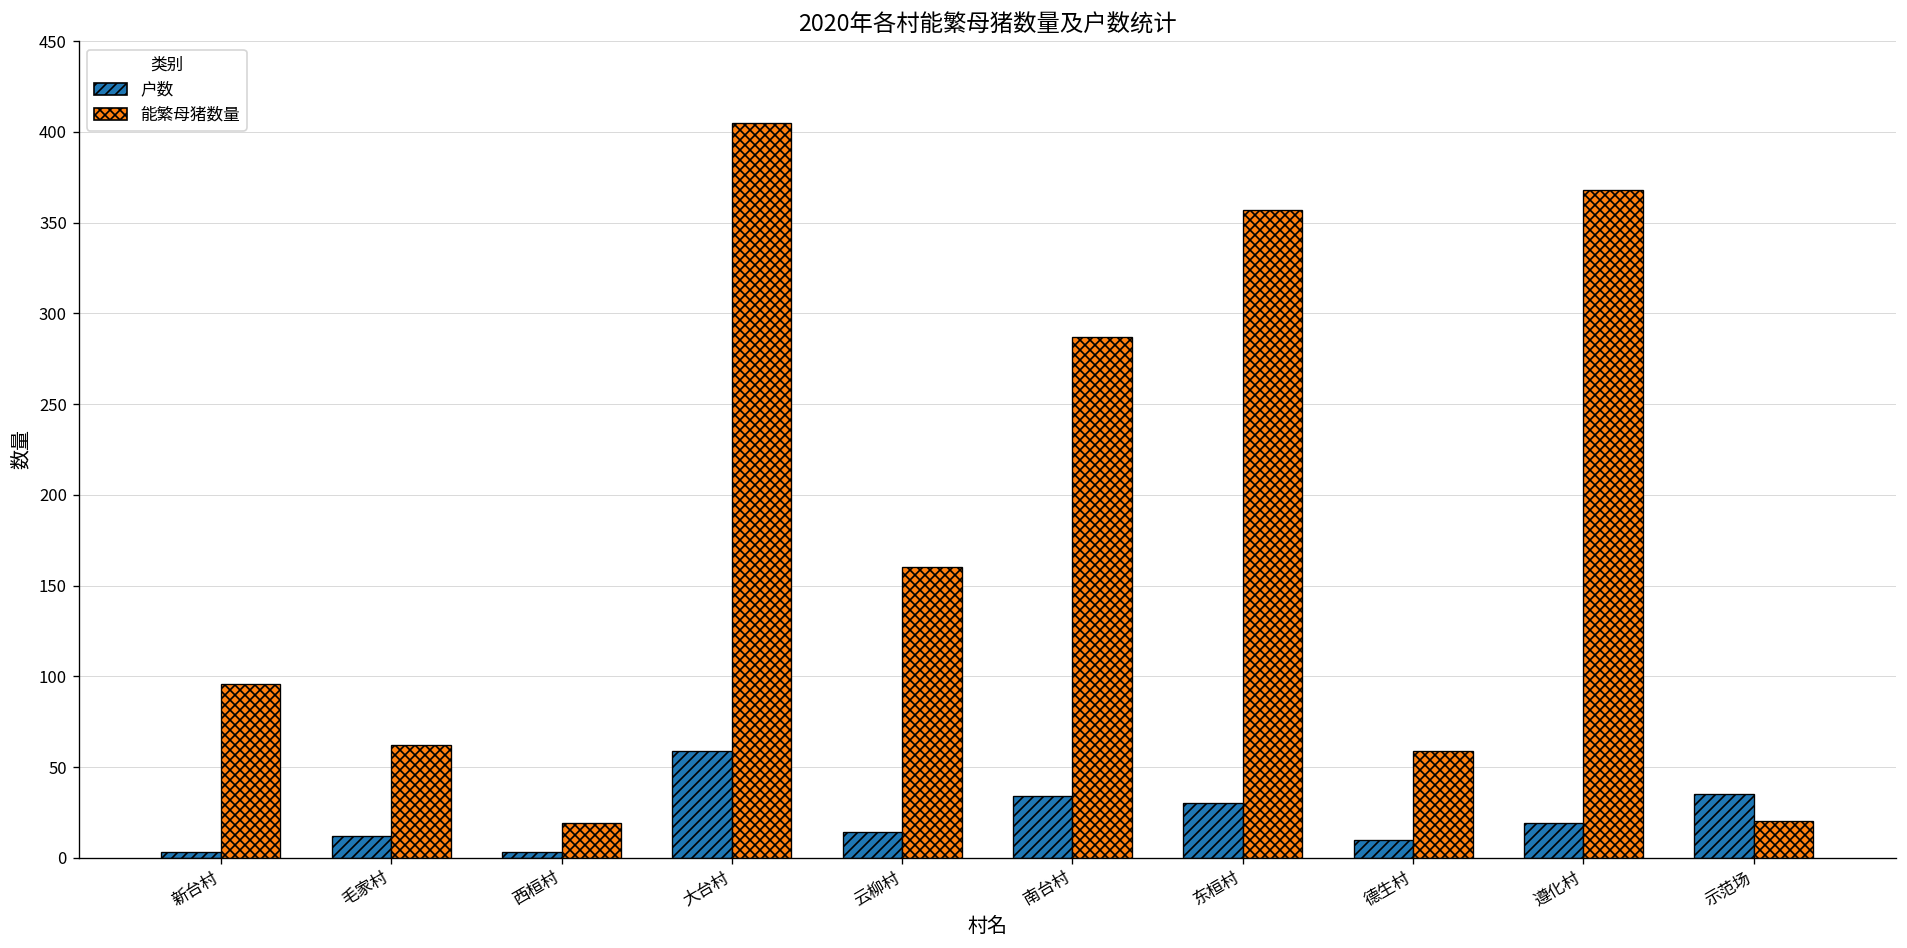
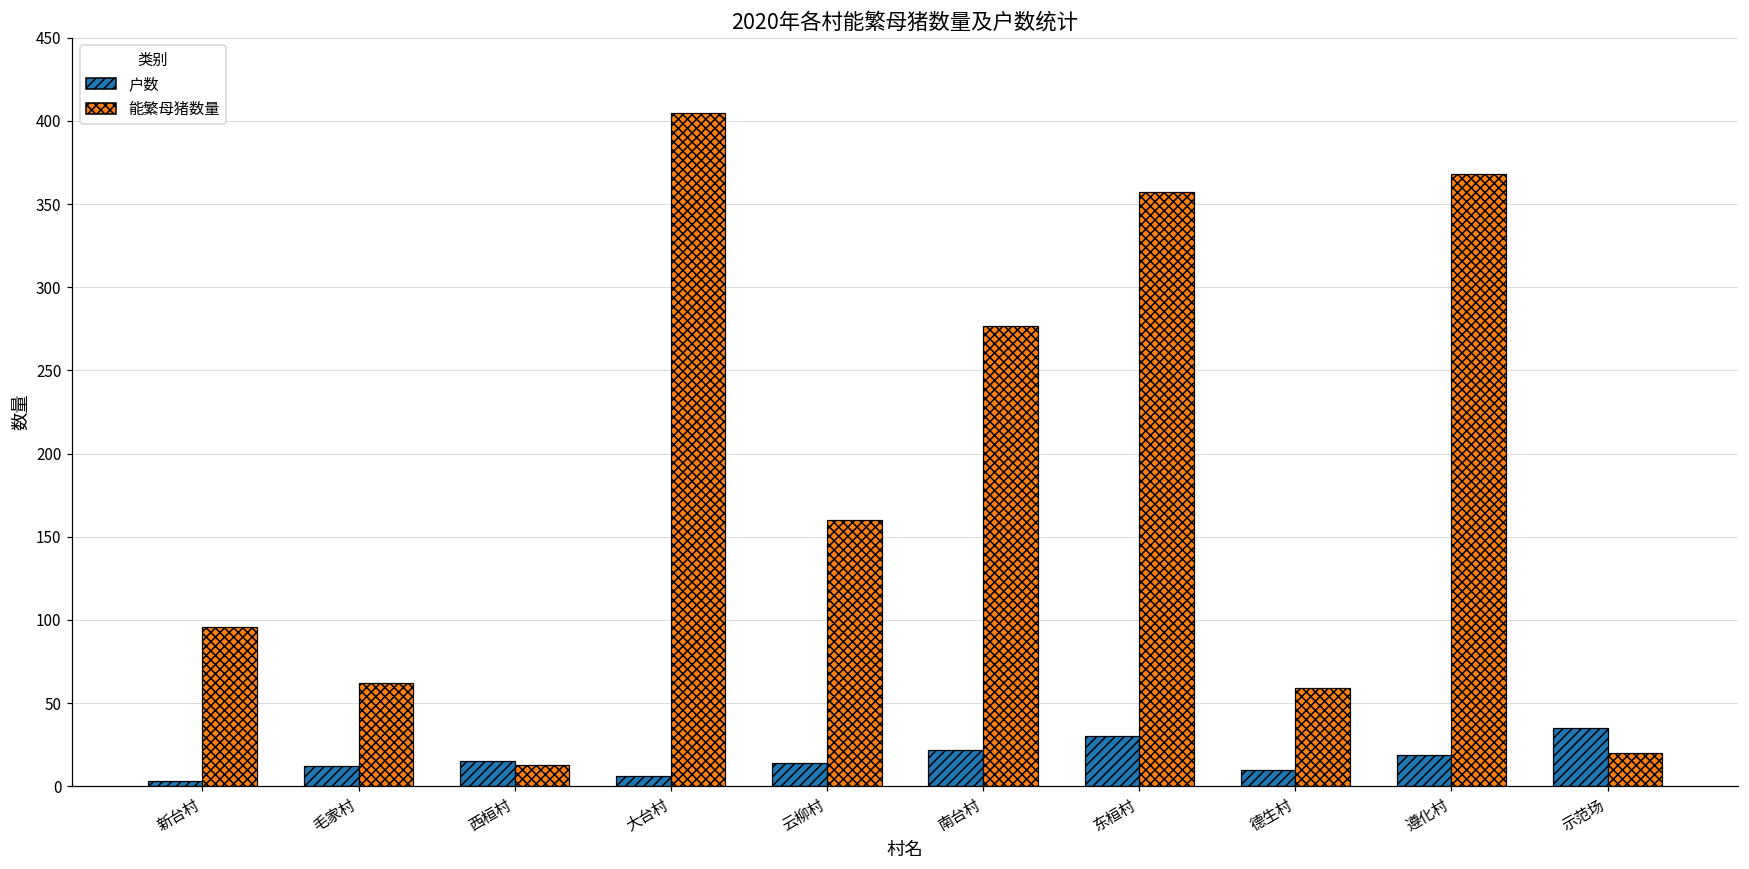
户数, 西桓村: 3 -> 15
能繁母猪数量, 西桓村: 19 -> 13
户数, 大台村: 59 -> 6
户数, 南台村: 34 -> 22
能繁母猪数量, 南台村: 287 -> 277
